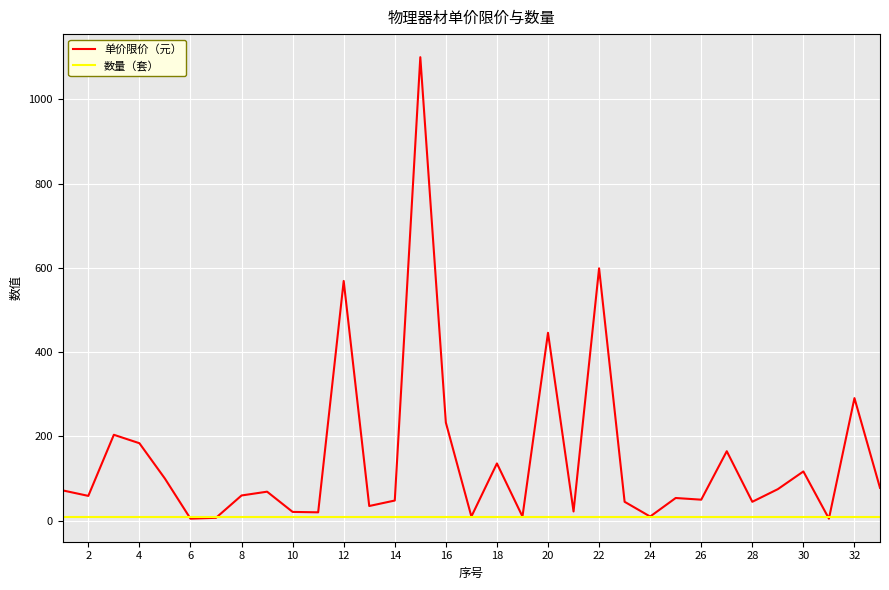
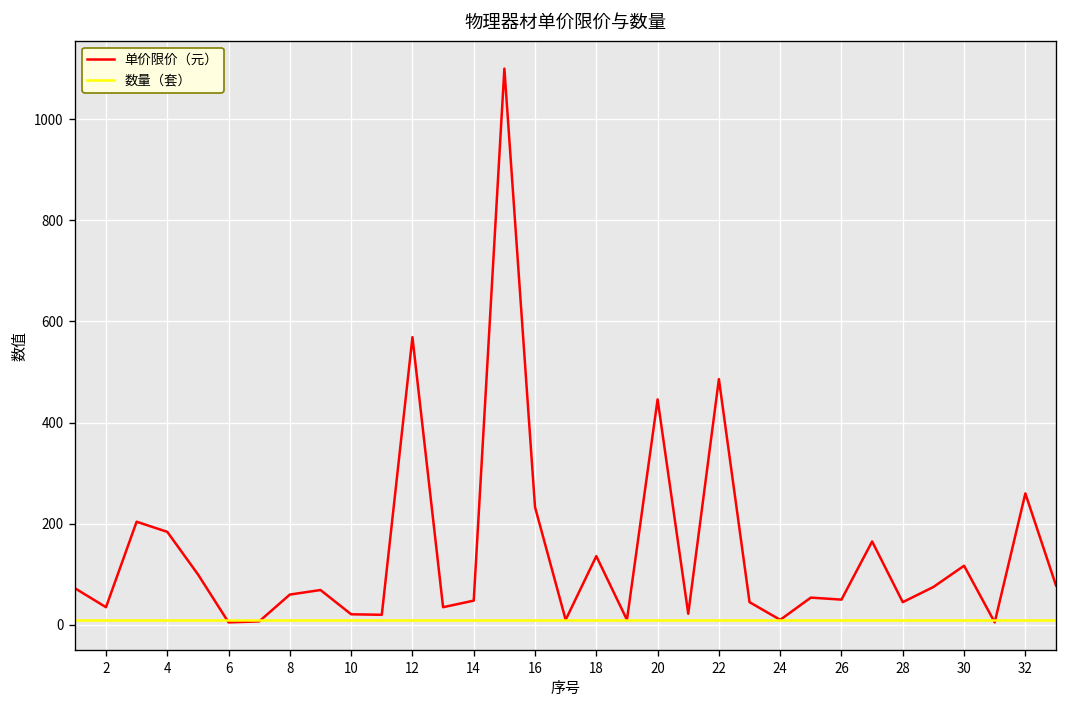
单价限价（元）, 2: 60 -> 40
单价限价（元）, 22: 600 -> 490
单价限价（元）, 32: 290 -> 260
